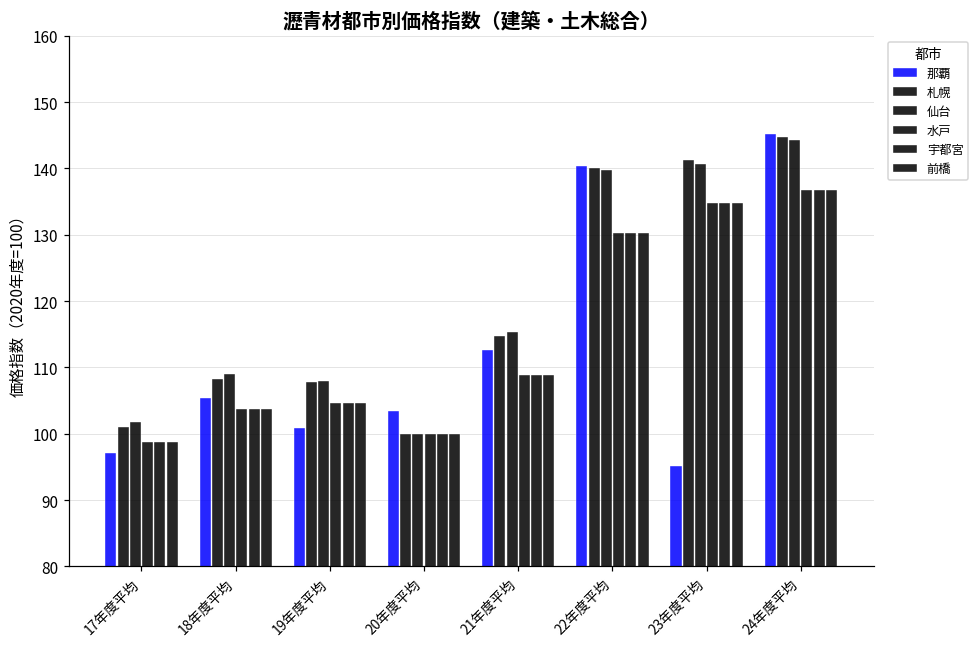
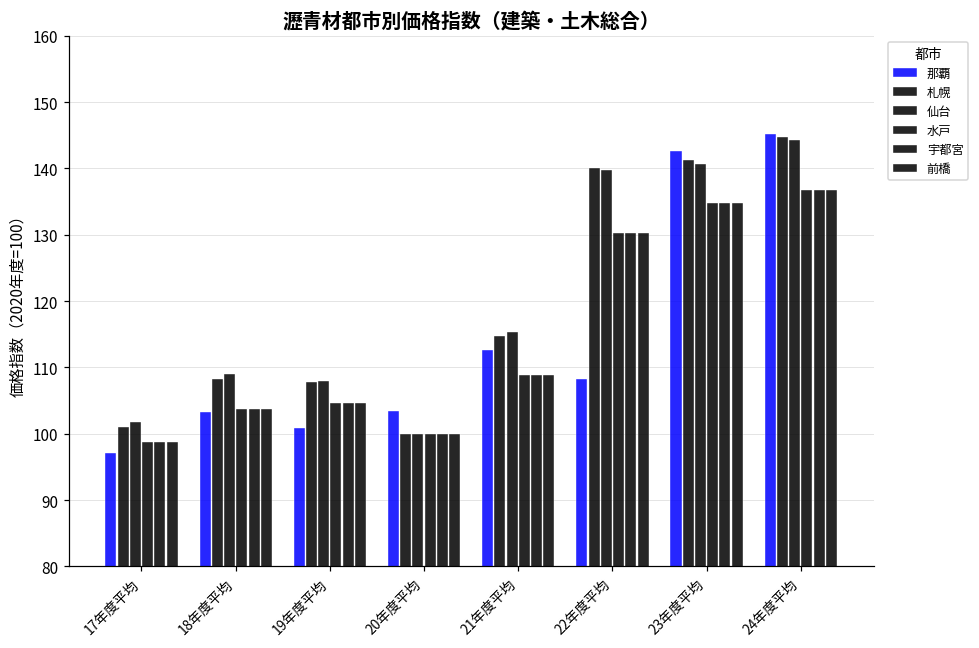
那覇, 18年度平均: 105 -> 103
那覇, 22年度平均: 140 -> 108
那覇, 23年度平均: 95 -> 143
